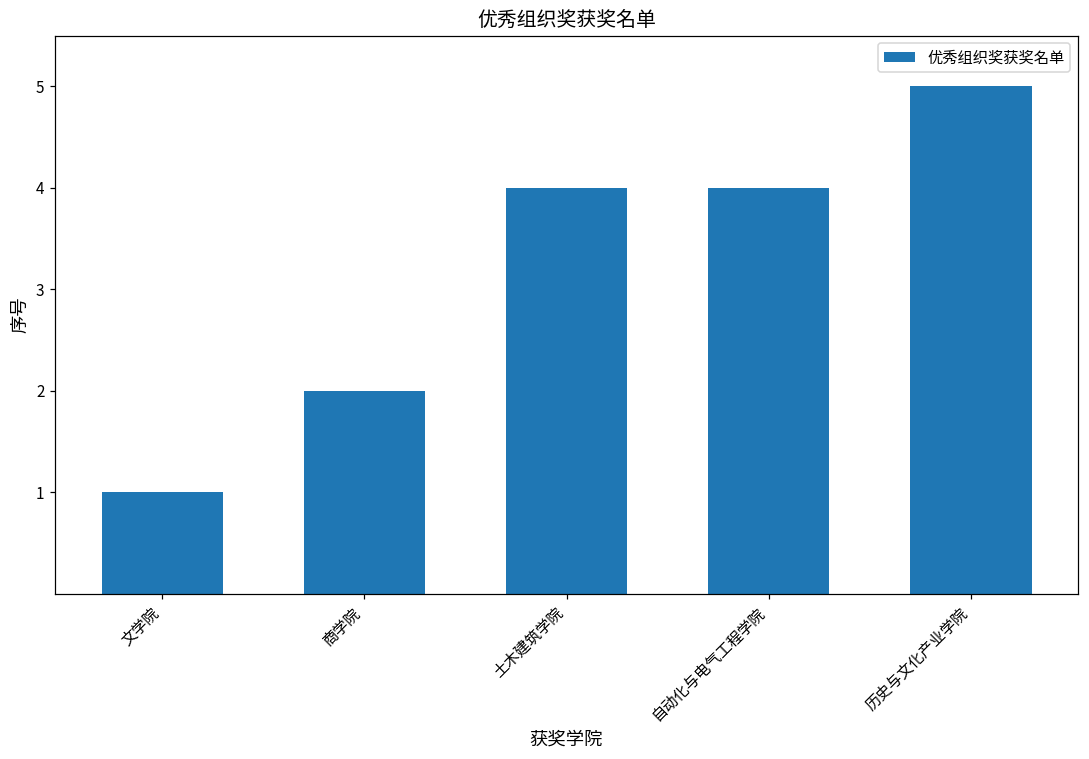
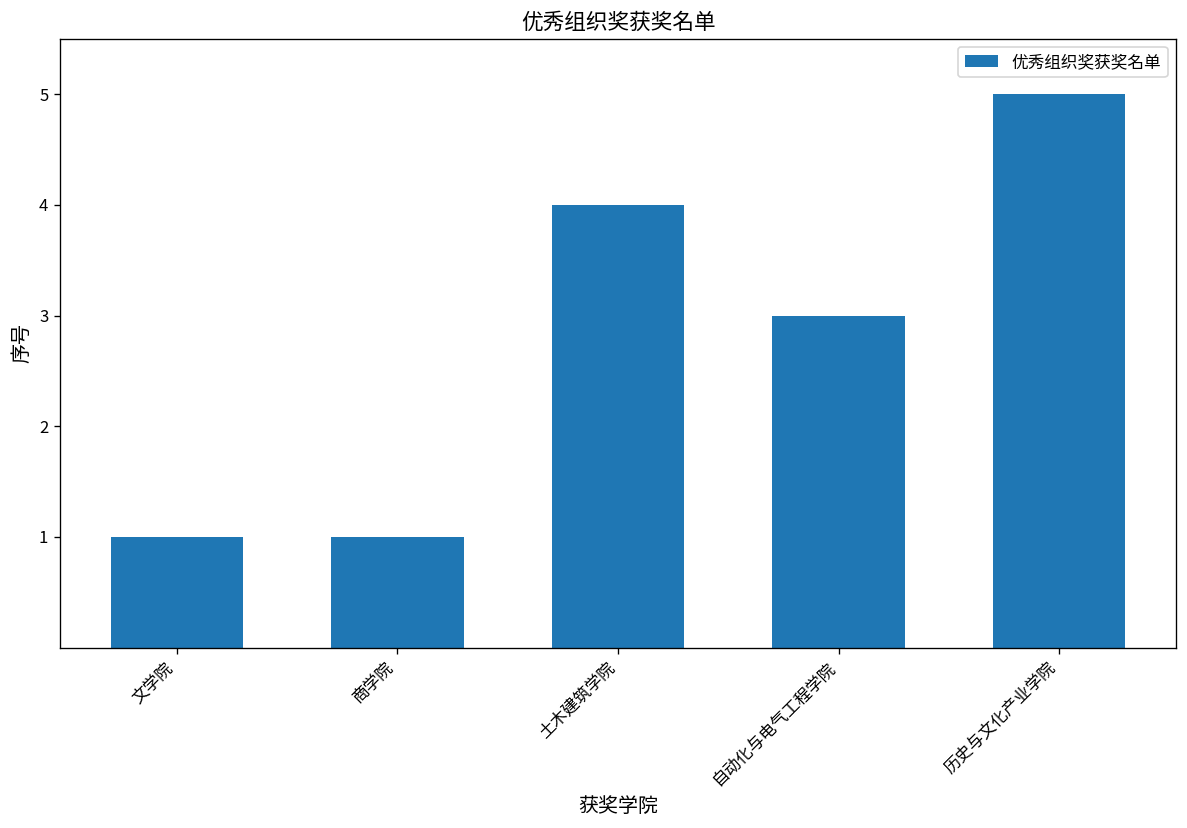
商学院: 2 -> 1
自动化与电气工程学院: 4 -> 3
